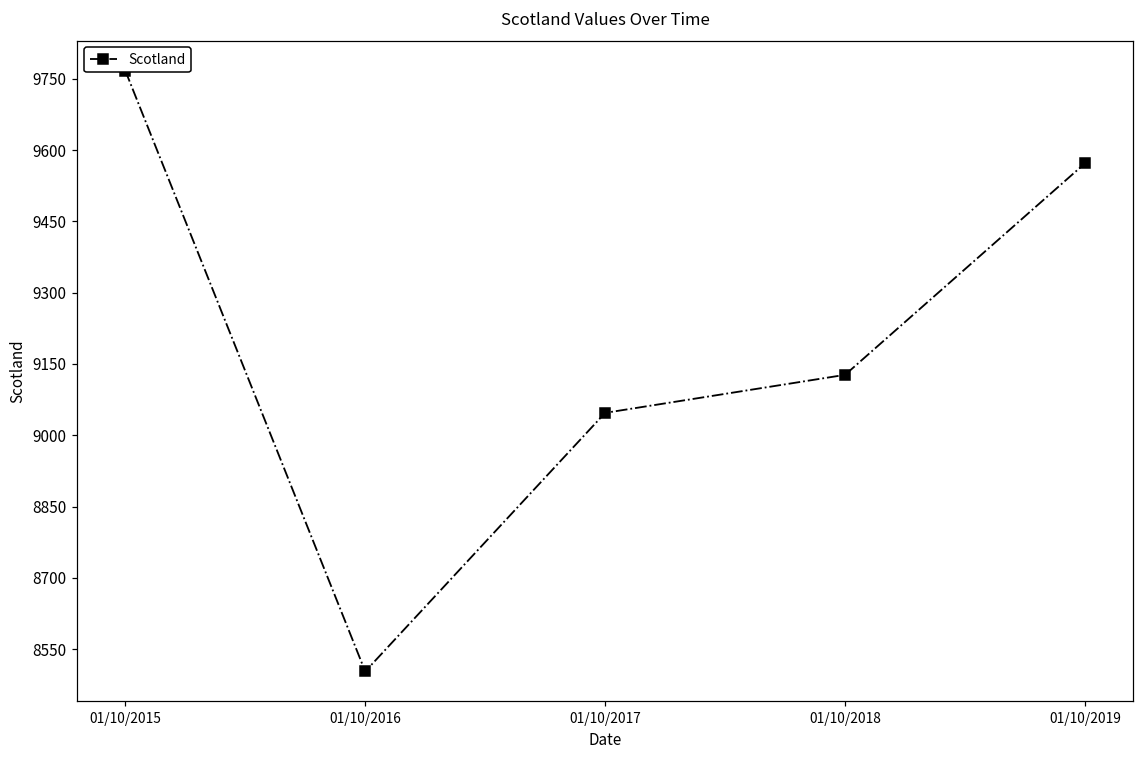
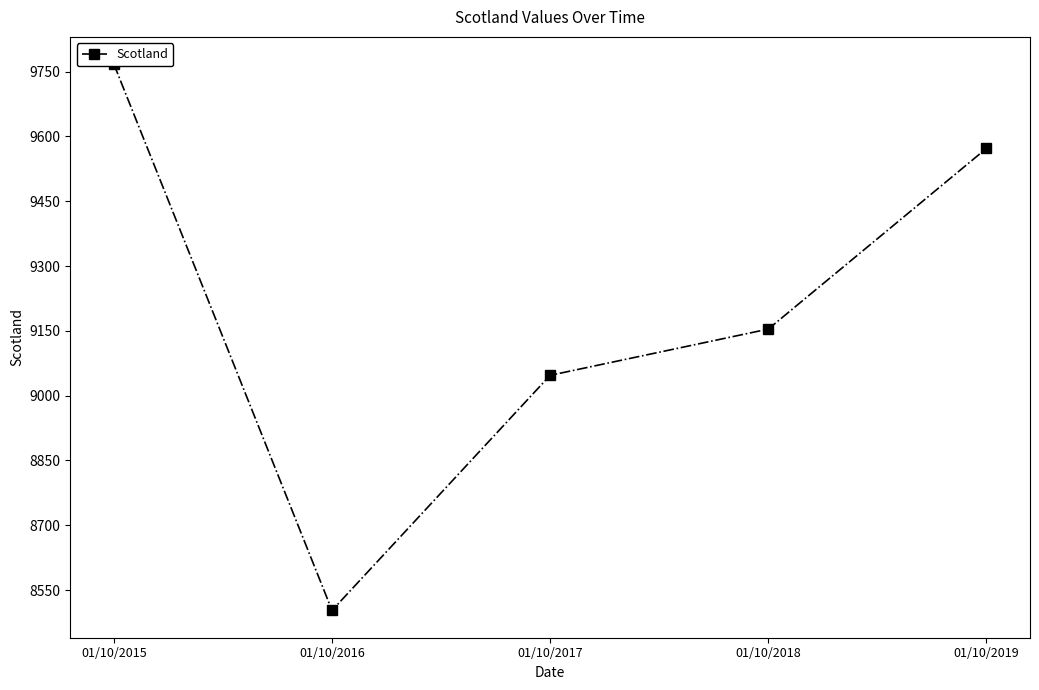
01/10/2018: 9130 -> 9150
